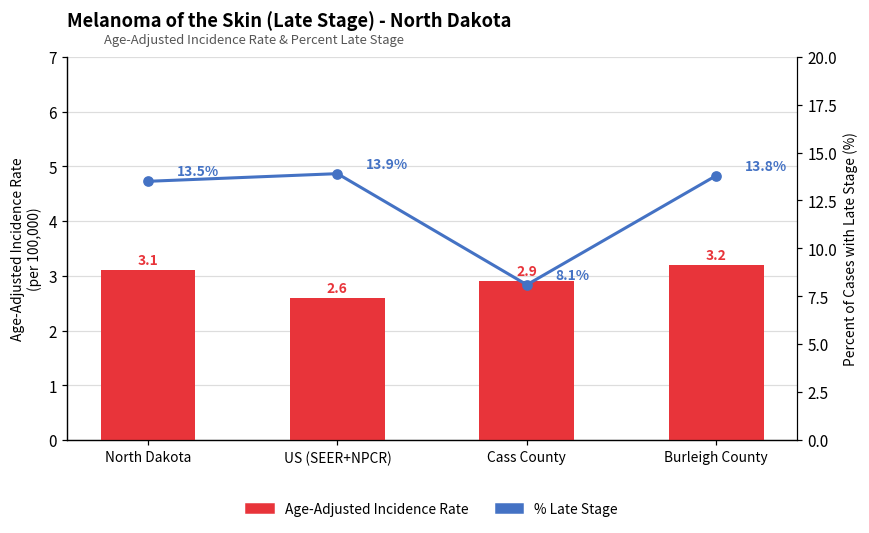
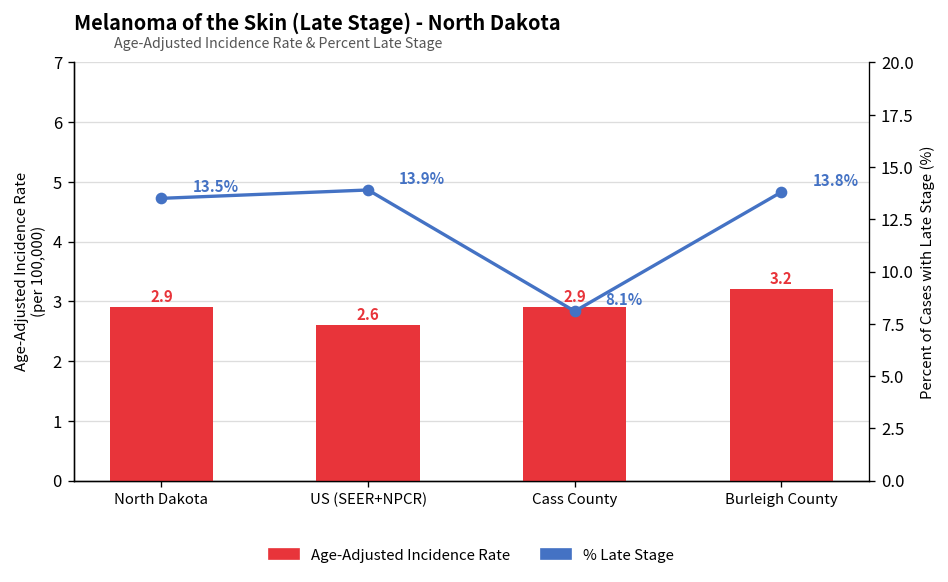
Age-Adjusted Incidence Rate, North Dakota: 3.1 -> 2.9
